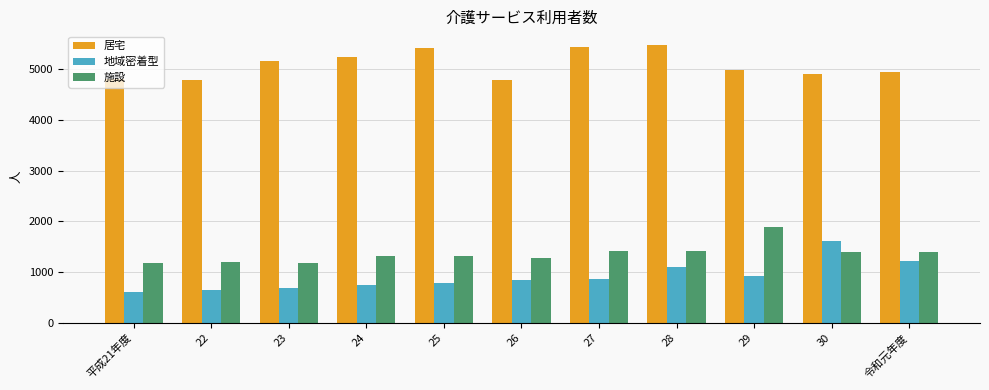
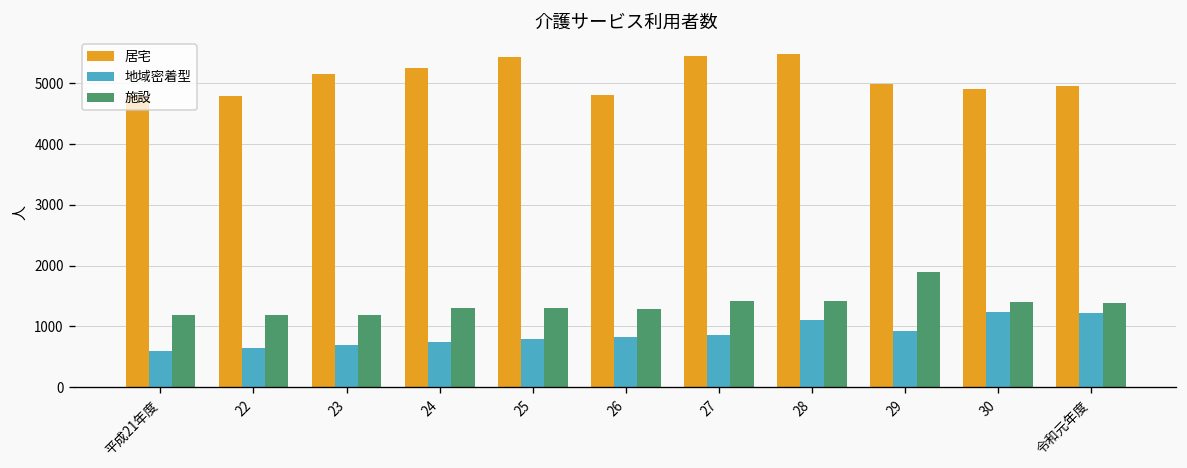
地域密着型, 30: 1600 -> 1200
